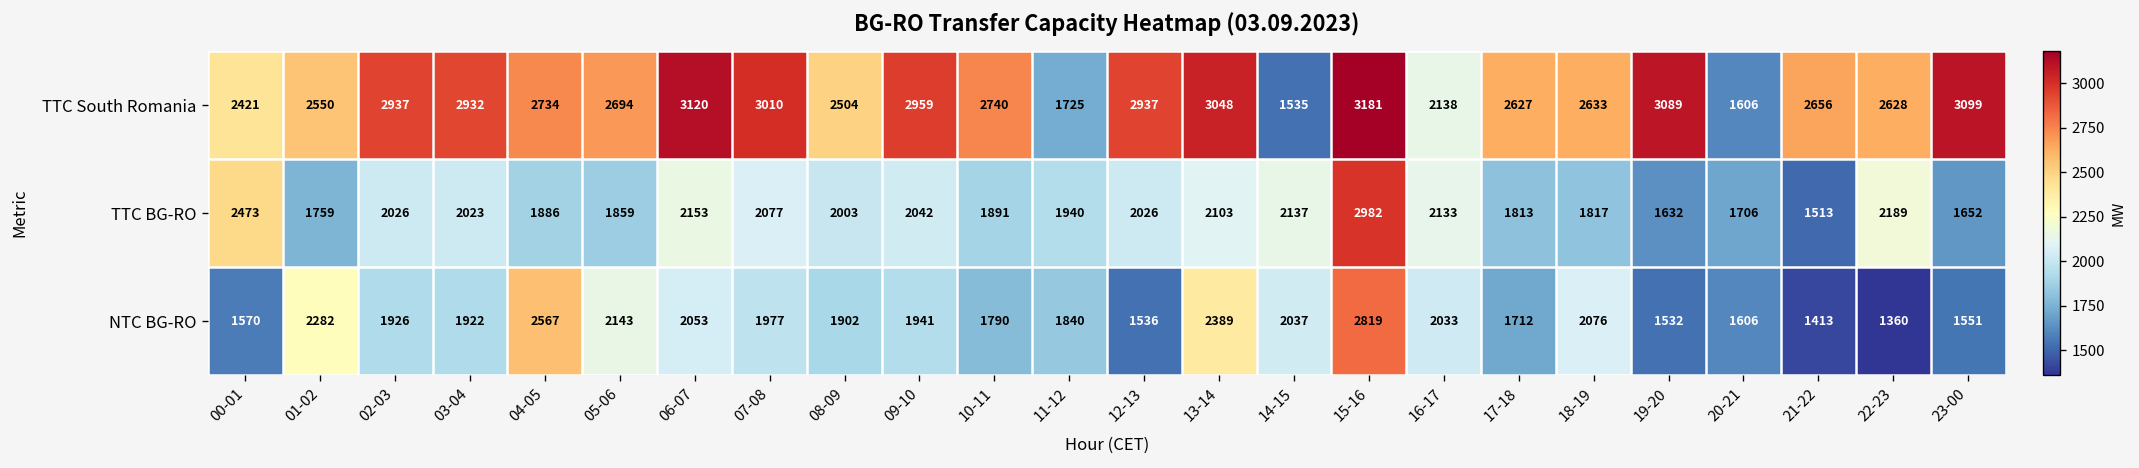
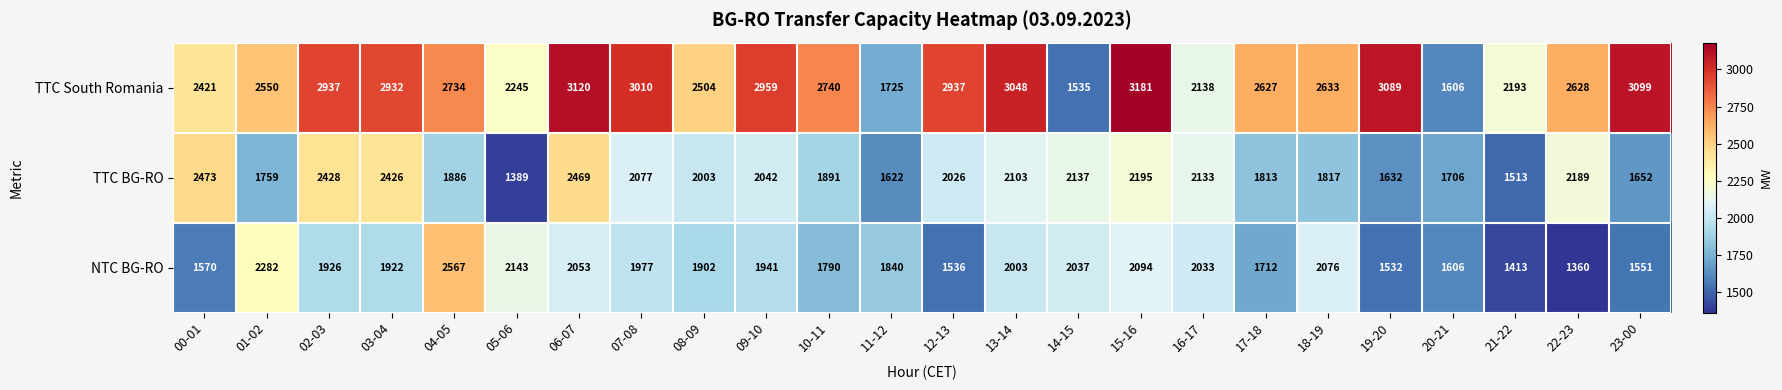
TTC South Romania, 05-06: 2694 -> 2245
TTC South Romania, 21-22: 2656 -> 2193
TTC BG-RO, 02-03: 2026 -> 2428
TTC BG-RO, 03-04: 2023 -> 2426
TTC BG-RO, 05-06: 1859 -> 1389
TTC BG-RO, 06-07: 2153 -> 2469
TTC BG-RO, 11-12: 1940 -> 1622
TTC BG-RO, 15-16: 2982 -> 2195
NTC BG-RO, 13-14: 2389 -> 2003
NTC BG-RO, 15-16: 2819 -> 2094
